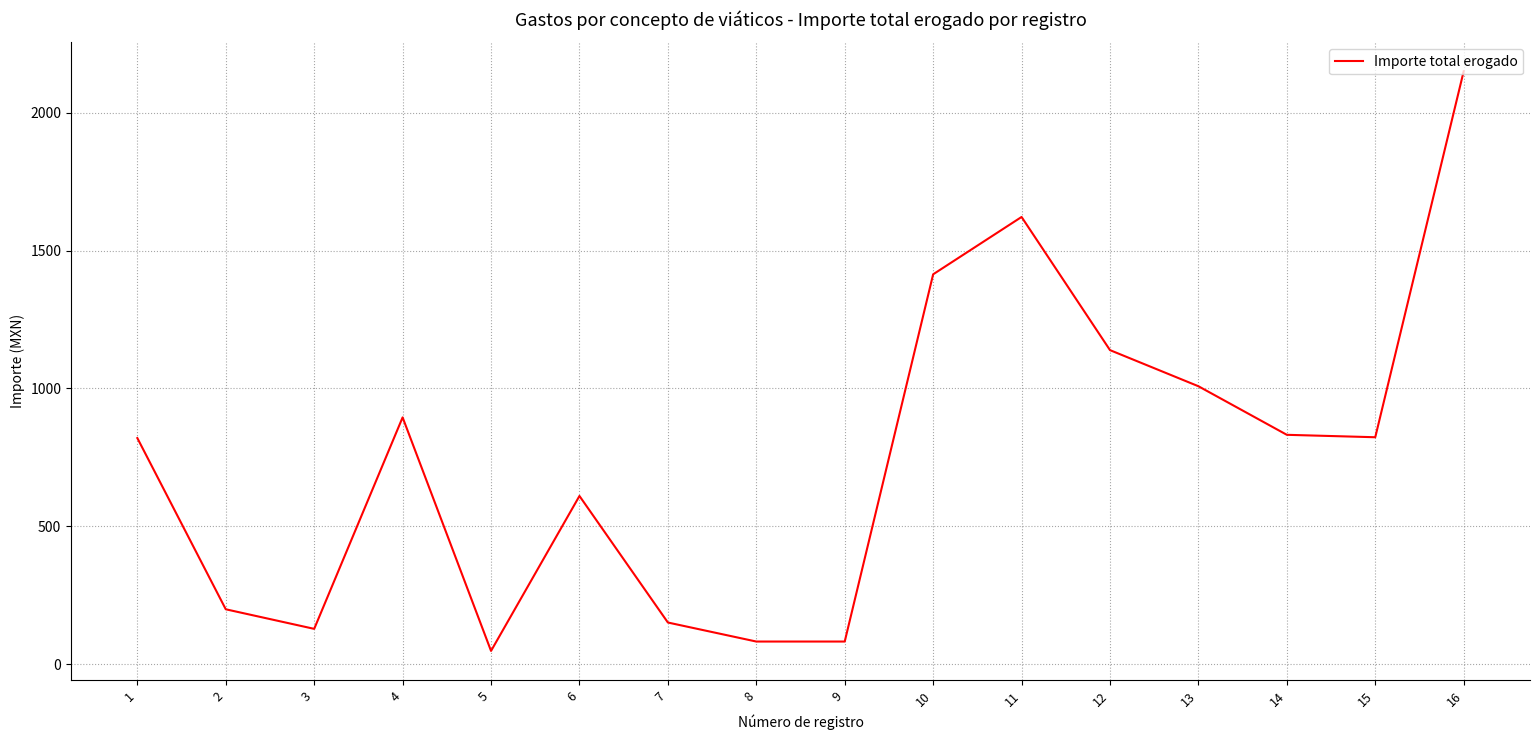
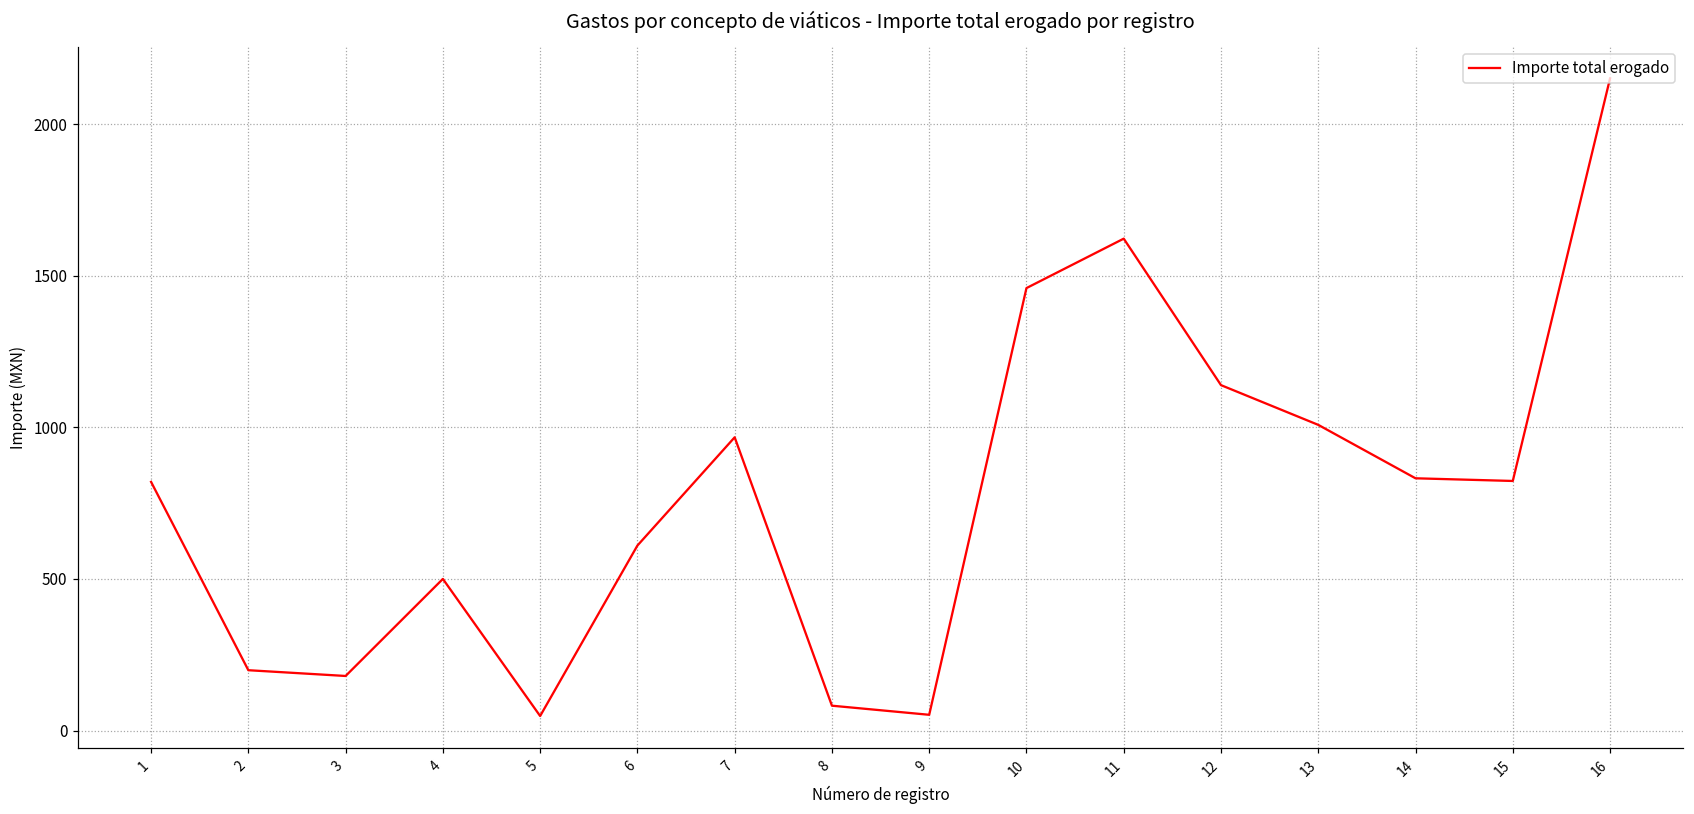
3: 130 -> 180
4: 900 -> 500
7: 150 -> 970
9: 80 -> 50
10: 1410 -> 1460
